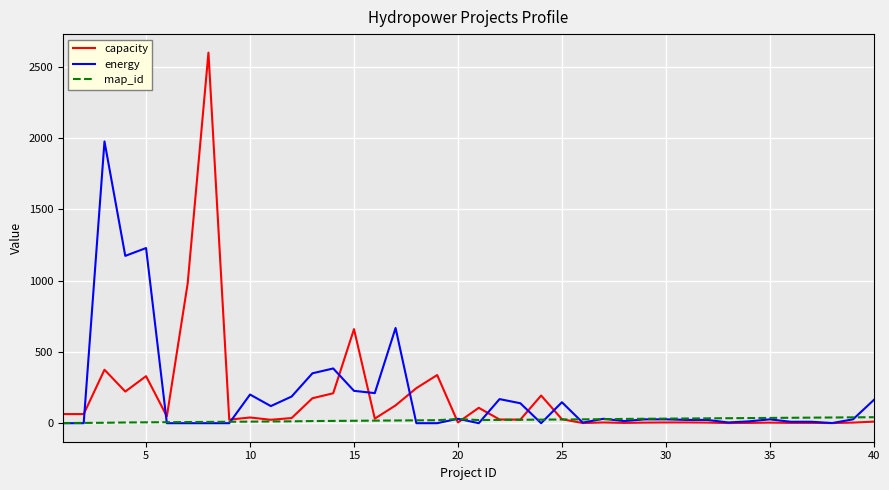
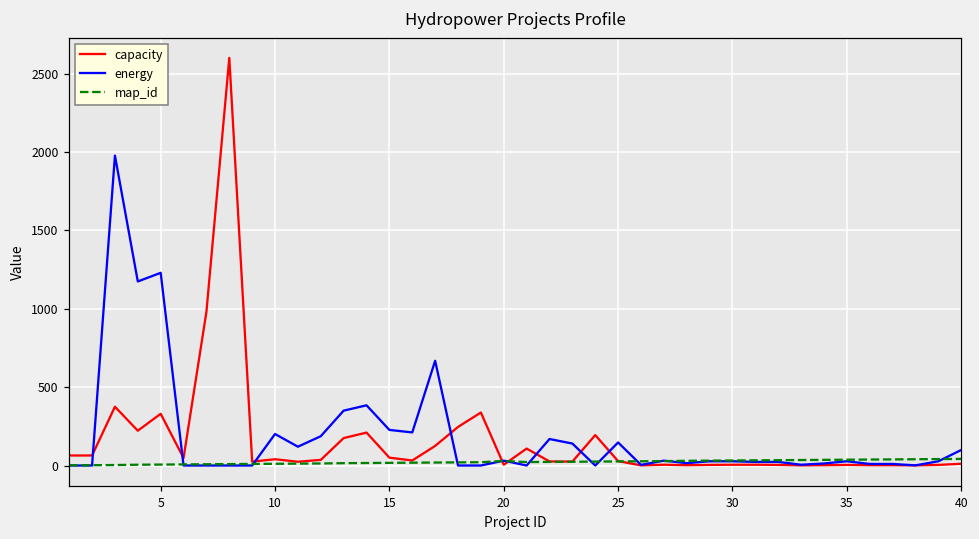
capacity, 15: 660 -> 50
energy, 40: 160 -> 100
